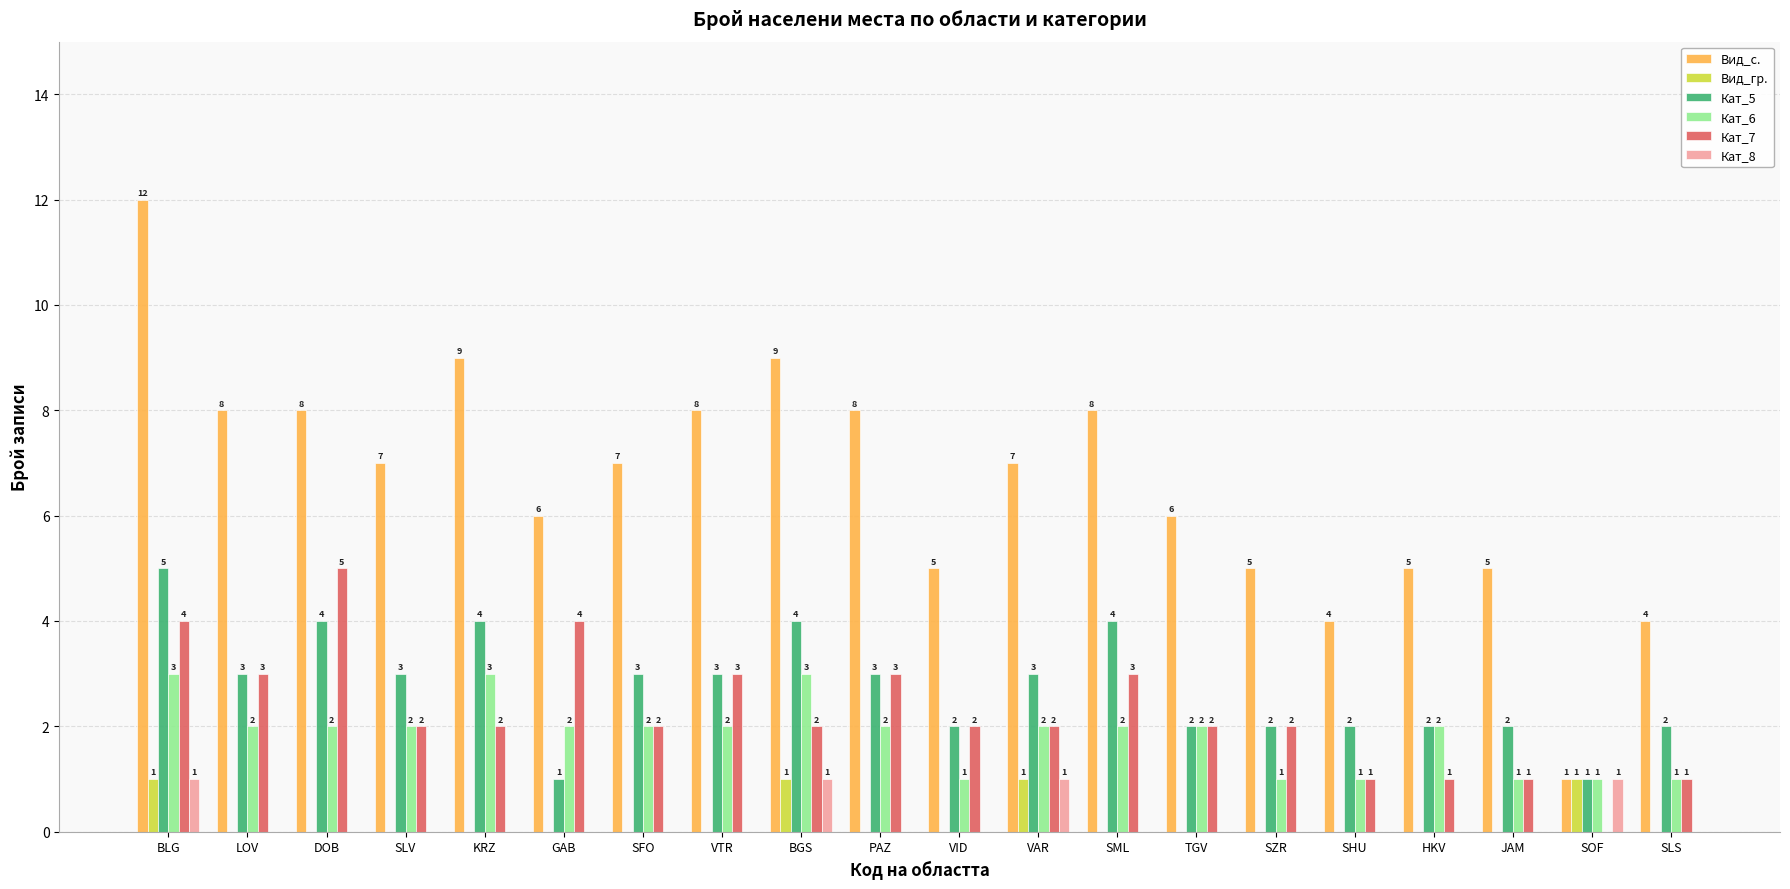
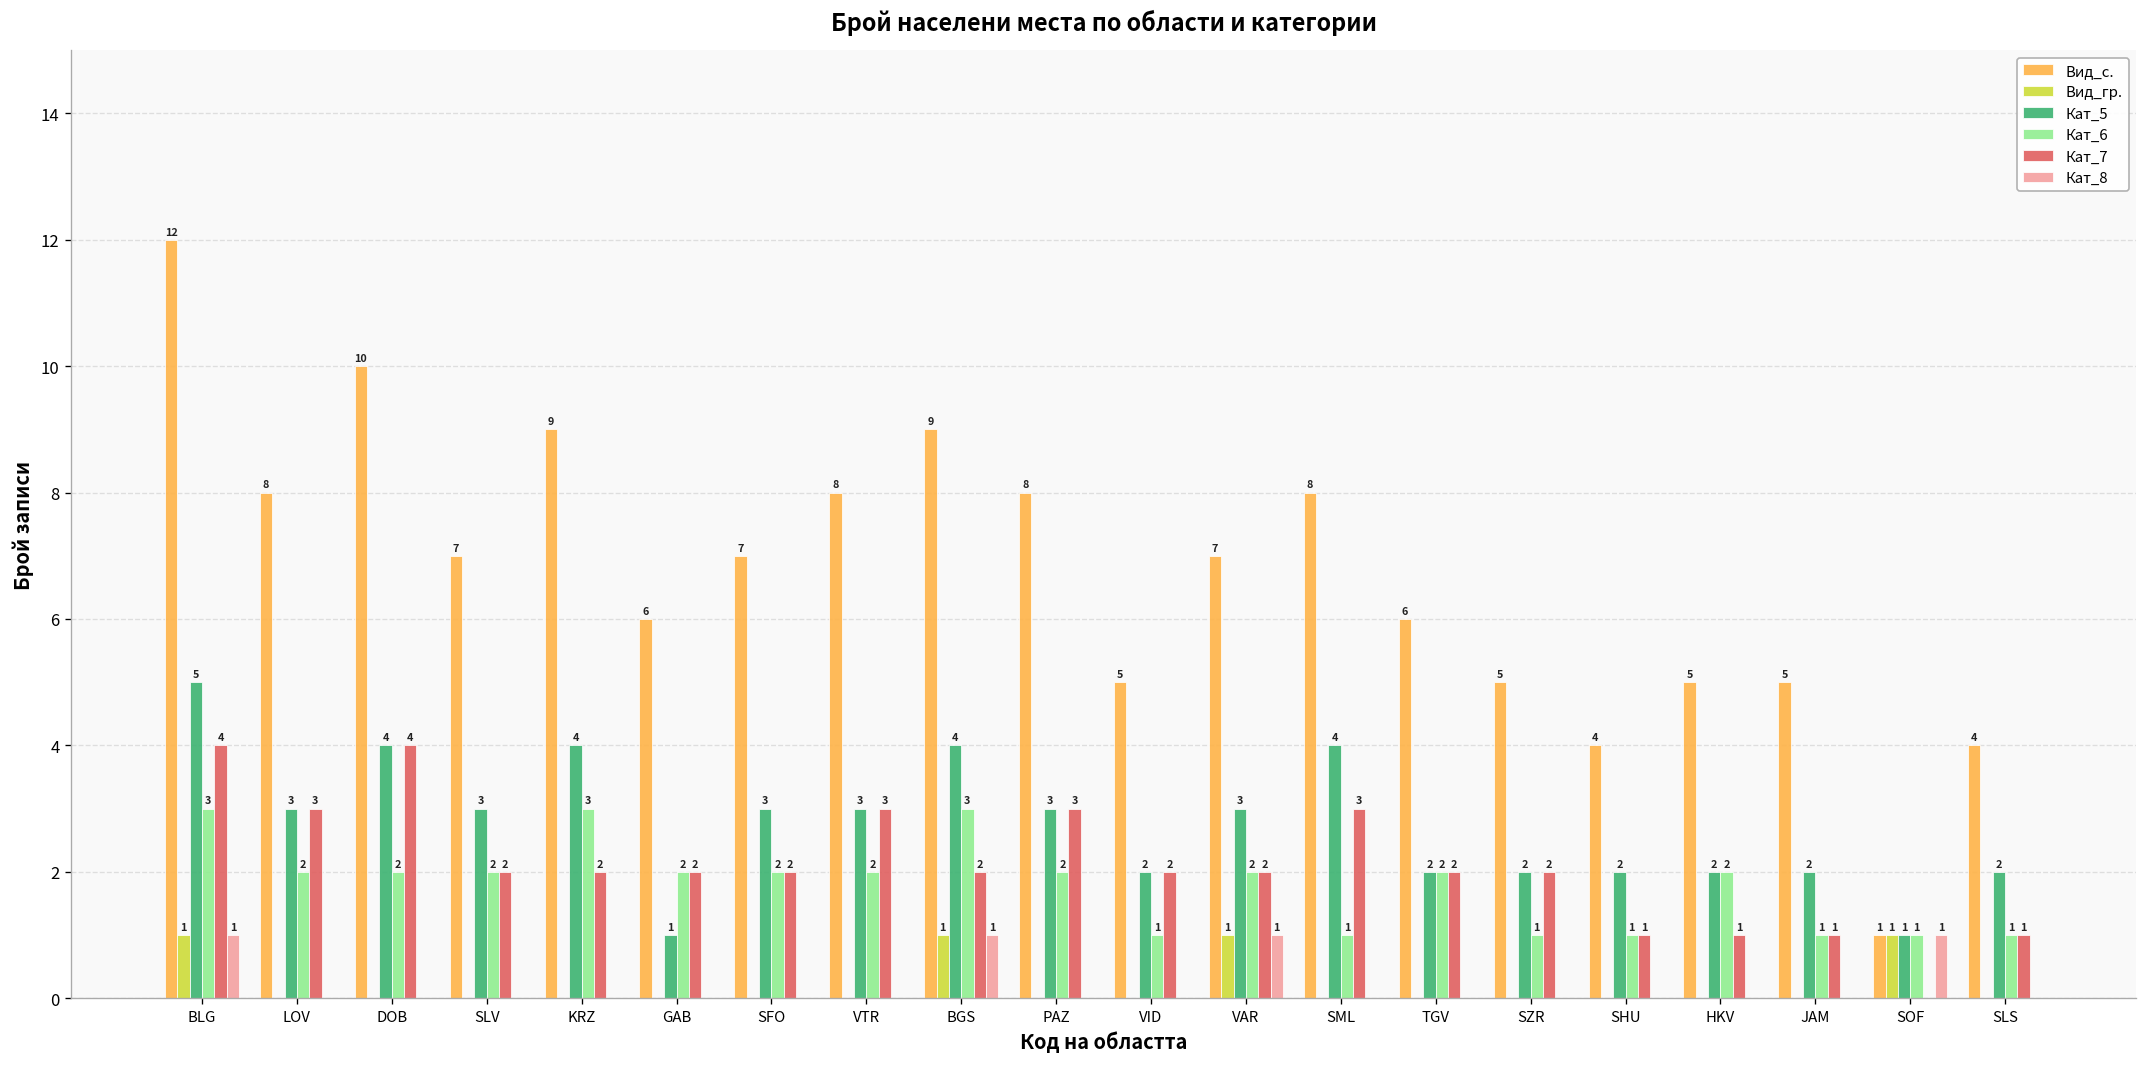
Вид_с., DOB: 8 -> 10
Кат_7, DOB: 5 -> 4
Кат_7, GAB: 4 -> 2
Кат_6, SML: 2 -> 1
